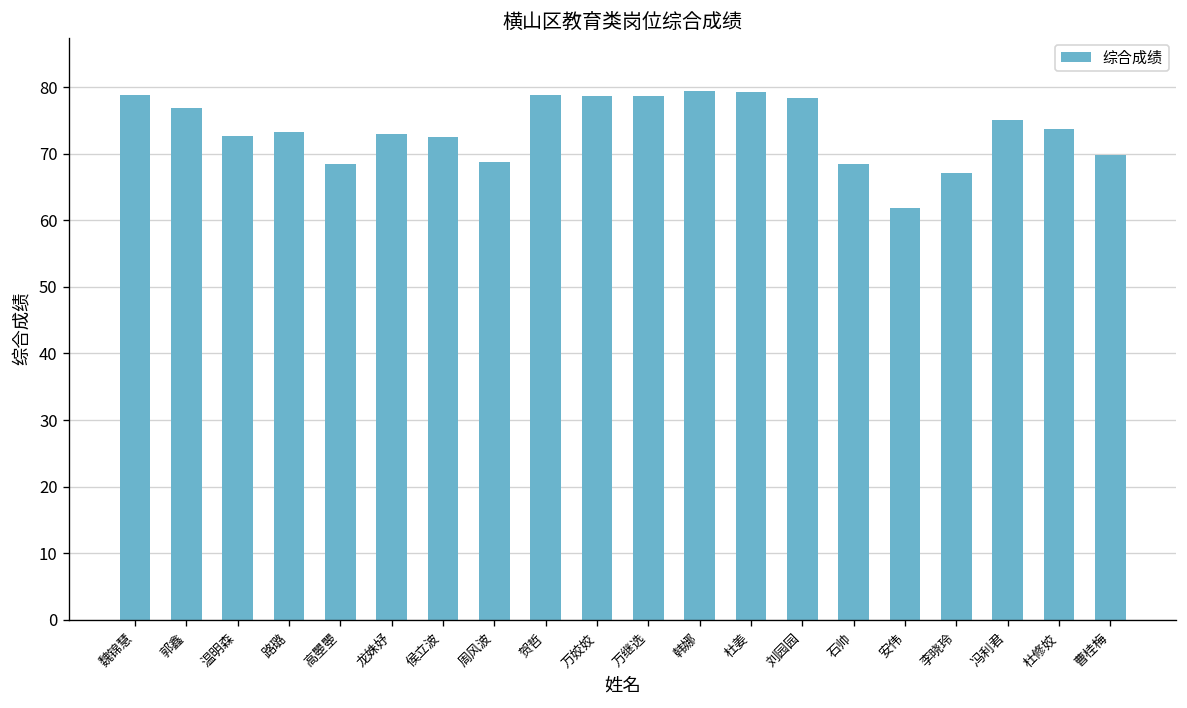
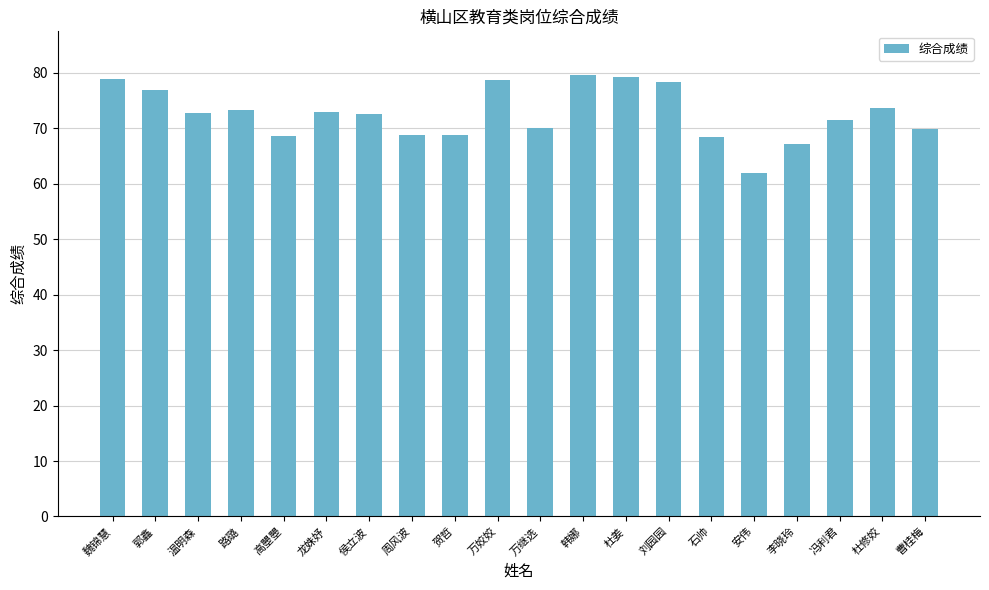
贺哲: 79 -> 69
万继选: 79 -> 70
冯利君: 75 -> 71
